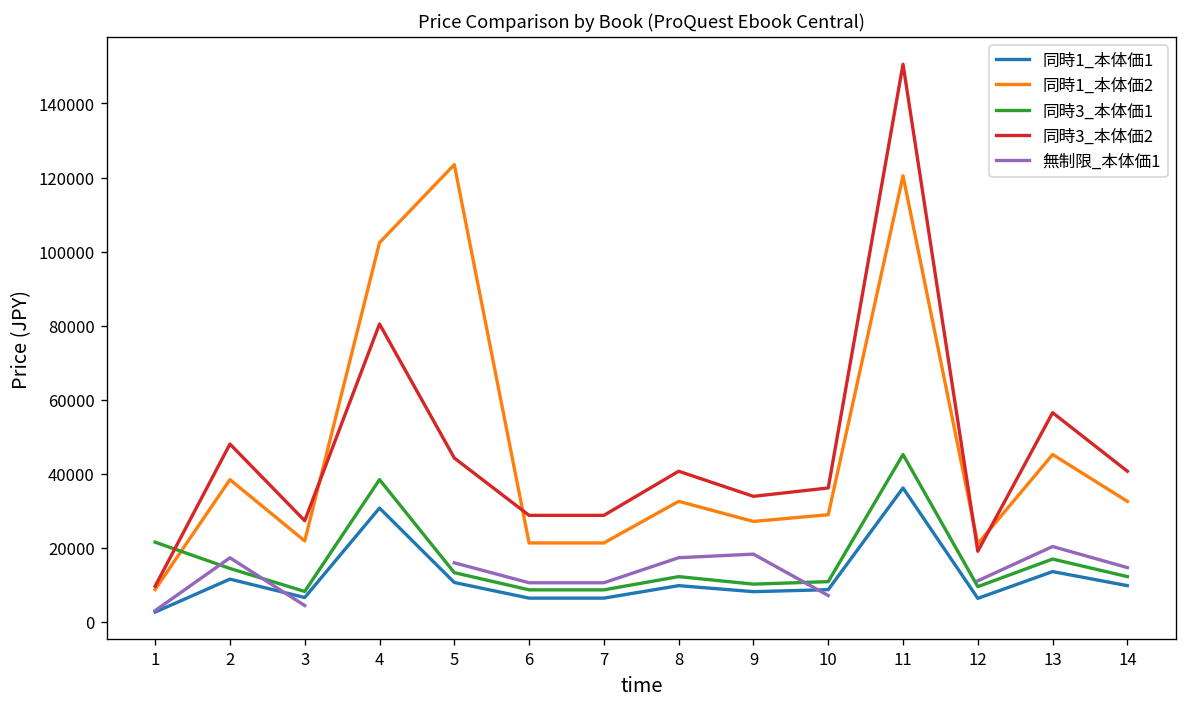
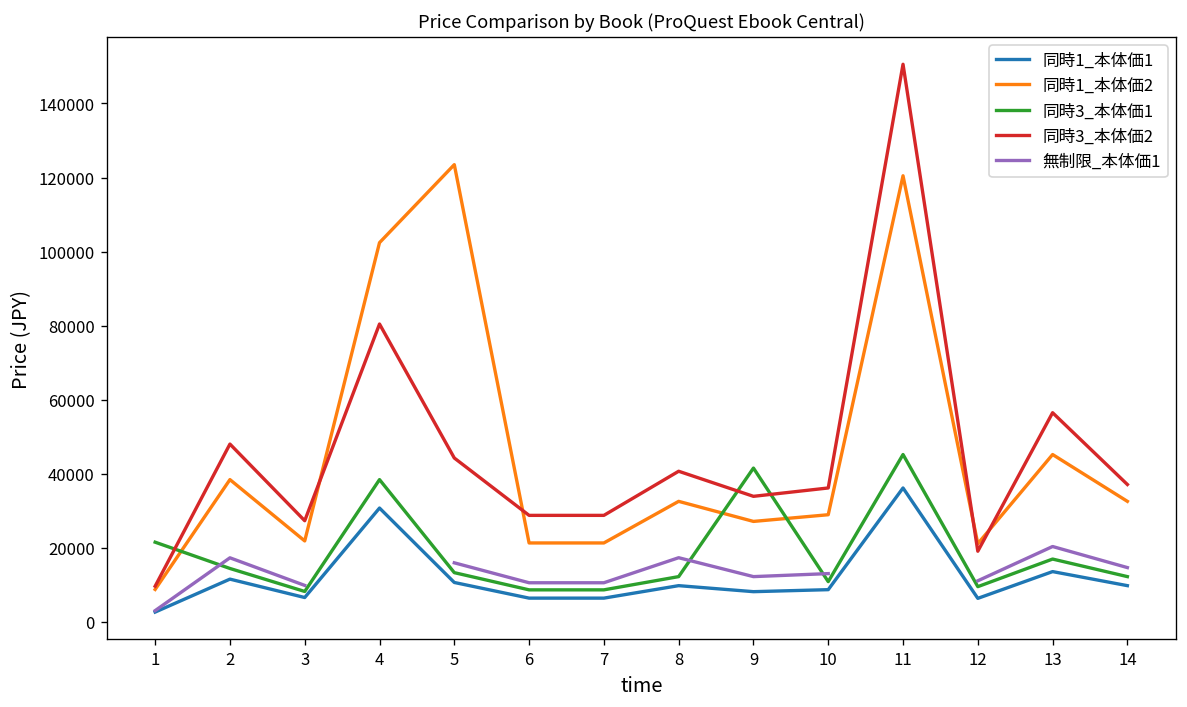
無制限_本体価1, 3: 4000 -> 10000
同時3_本体価1, 9: 10000 -> 42000
無制限_本体価1, 9: 18000 -> 12000
無制限_本体価1, 10: 7000 -> 13000
同時3_本体価2, 14: 41000 -> 37000
